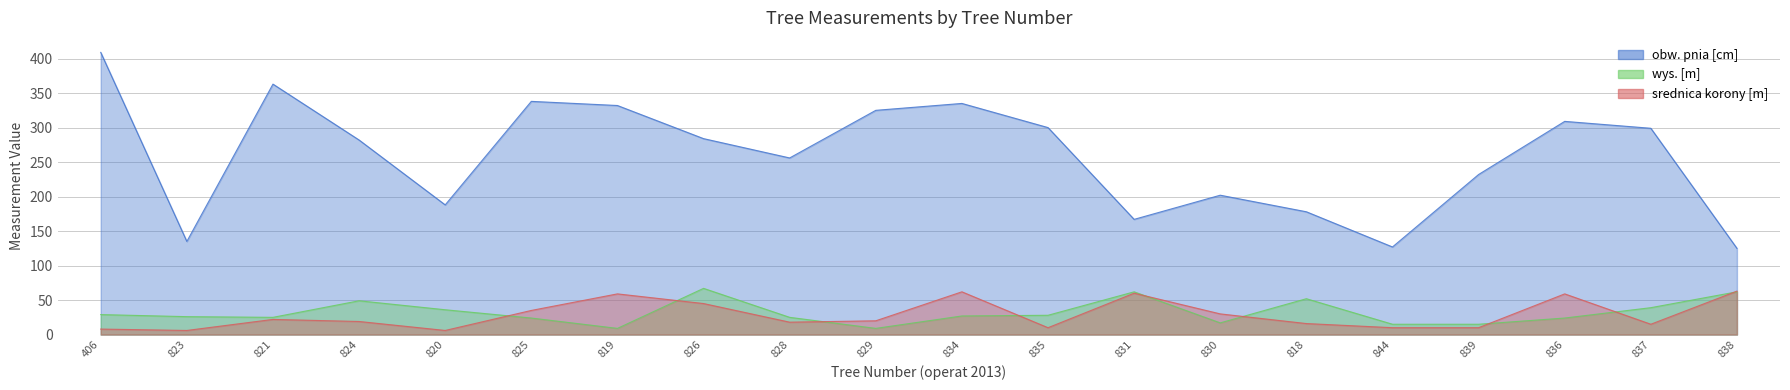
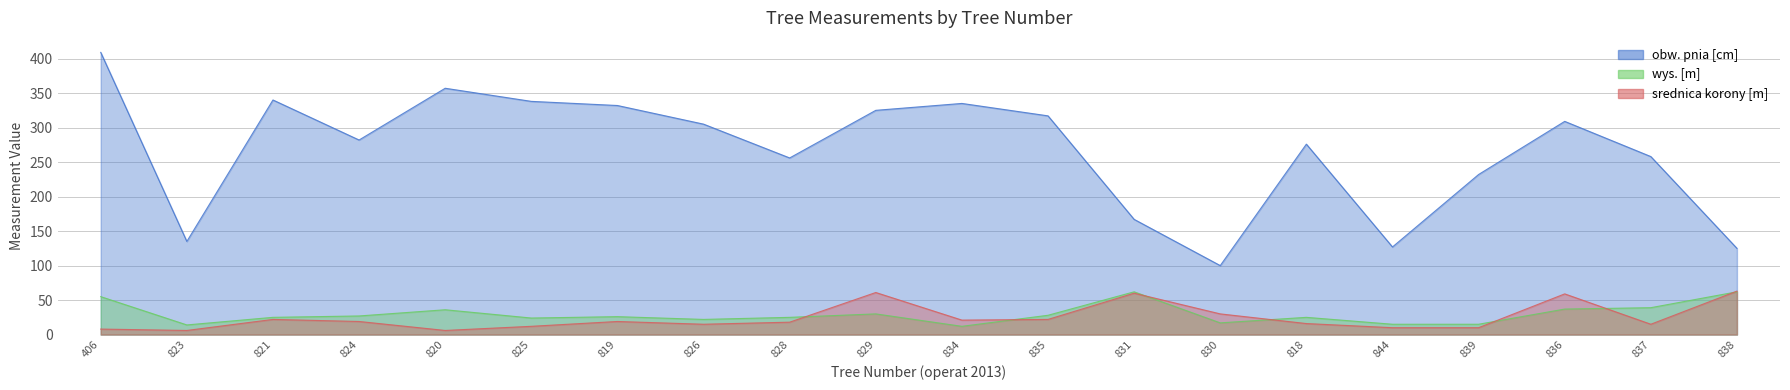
wys. [m], 406: 30 -> 60
wys. [m], 823: 30 -> 10
obw. pnia [cm], 821: 360 -> 340
wys. [m], 824: 50 -> 30
obw. pnia [cm], 820: 190 -> 360
srednica korony [m], 825: 40 -> 10
wys. [m], 819: 10 -> 30
srednica korony [m], 819: 60 -> 20
obw. pnia [cm], 826: 280 -> 310
wys. [m], 826: 70 -> 20
srednica korony [m], 826: 50 -> 20
wys. [m], 829: 10 -> 30
srednica korony [m], 829: 20 -> 60
wys. [m], 834: 30 -> 10
srednica korony [m], 834: 60 -> 20
obw. pnia [cm], 835: 300 -> 320
srednica korony [m], 835: 10 -> 20
obw. pnia [cm], 830: 200 -> 100
obw. pnia [cm], 818: 180 -> 280
wys. [m], 818: 50 -> 30
wys. [m], 836: 20 -> 40
obw. pnia [cm], 837: 300 -> 260
